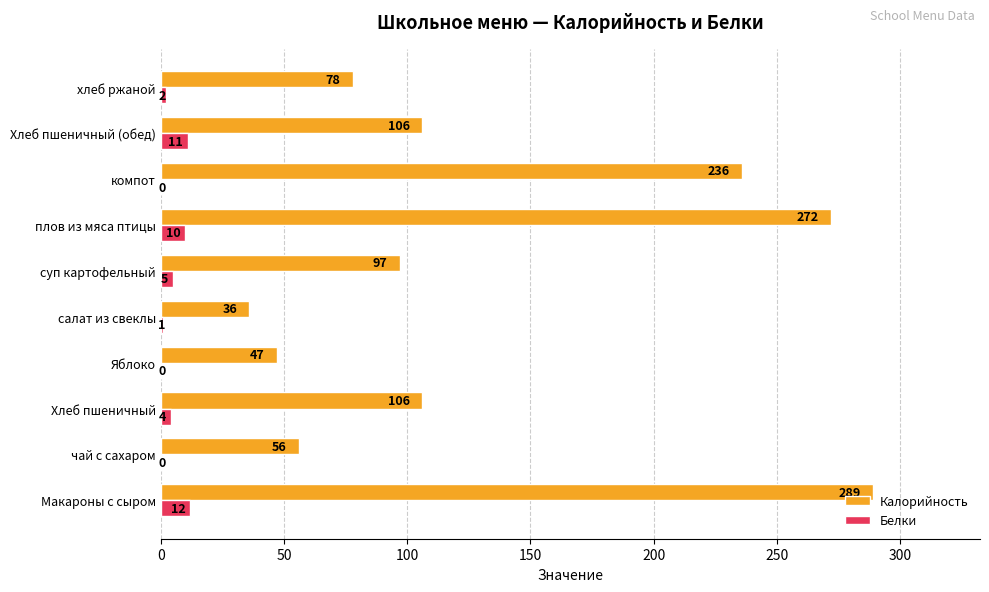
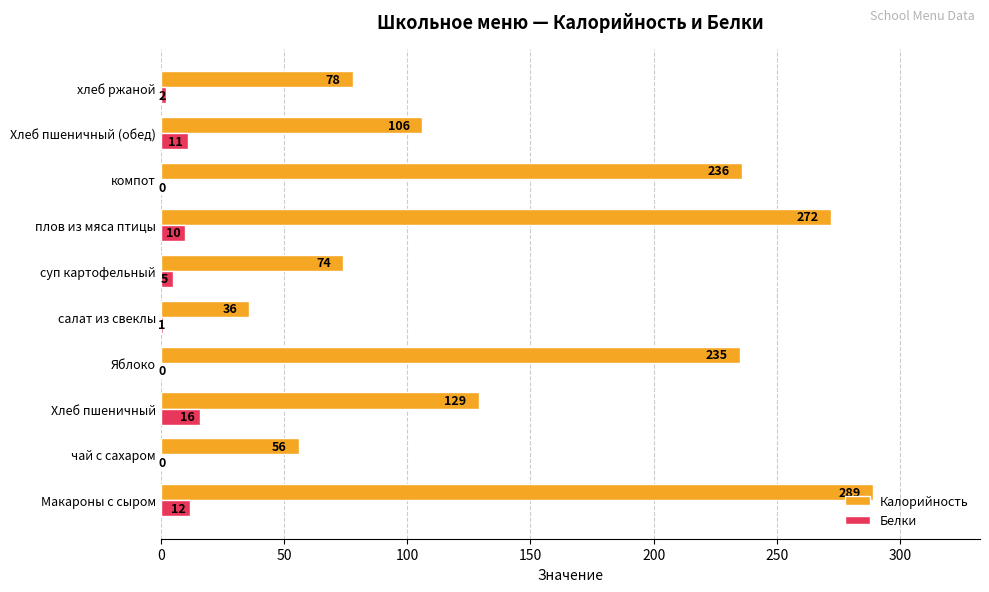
Калорийность, суп картофельный: 97 -> 74
Калорийность, Яблоко: 47 -> 235
Калорийность, Хлеб пшеничный: 106 -> 129
Белки, Хлеб пшеничный: 4 -> 16
